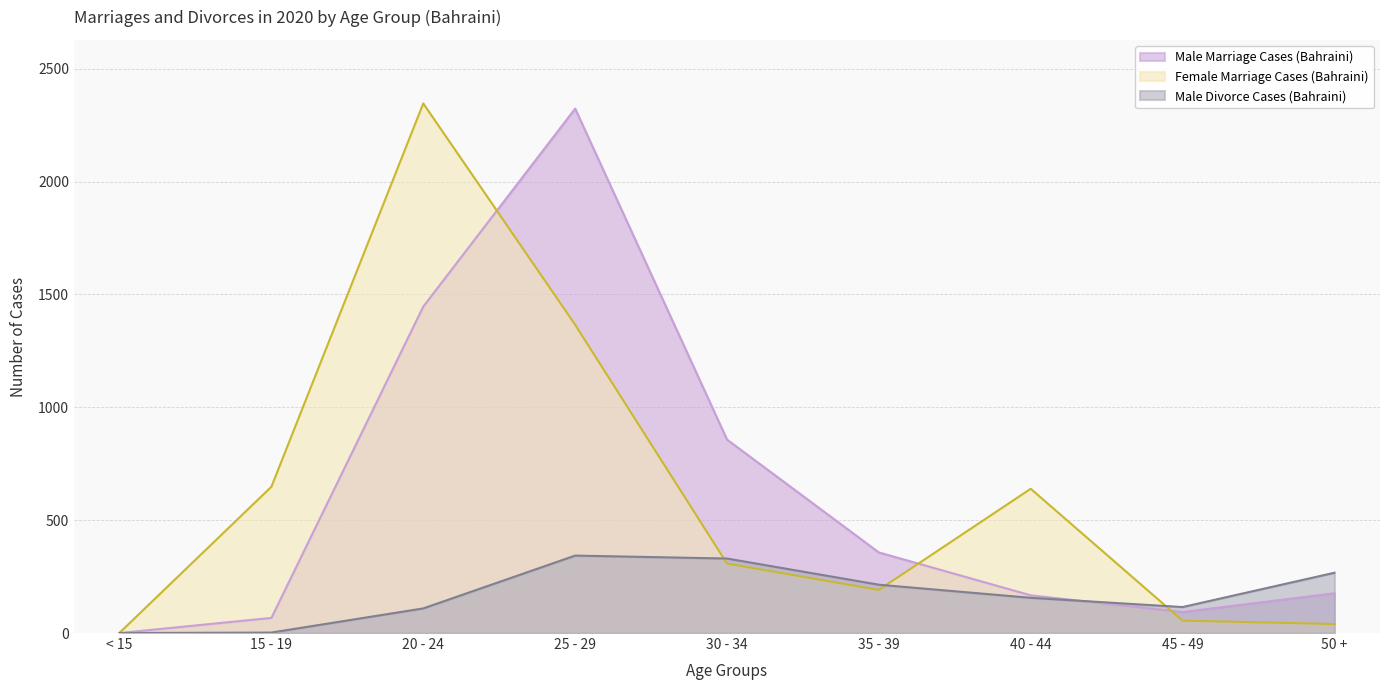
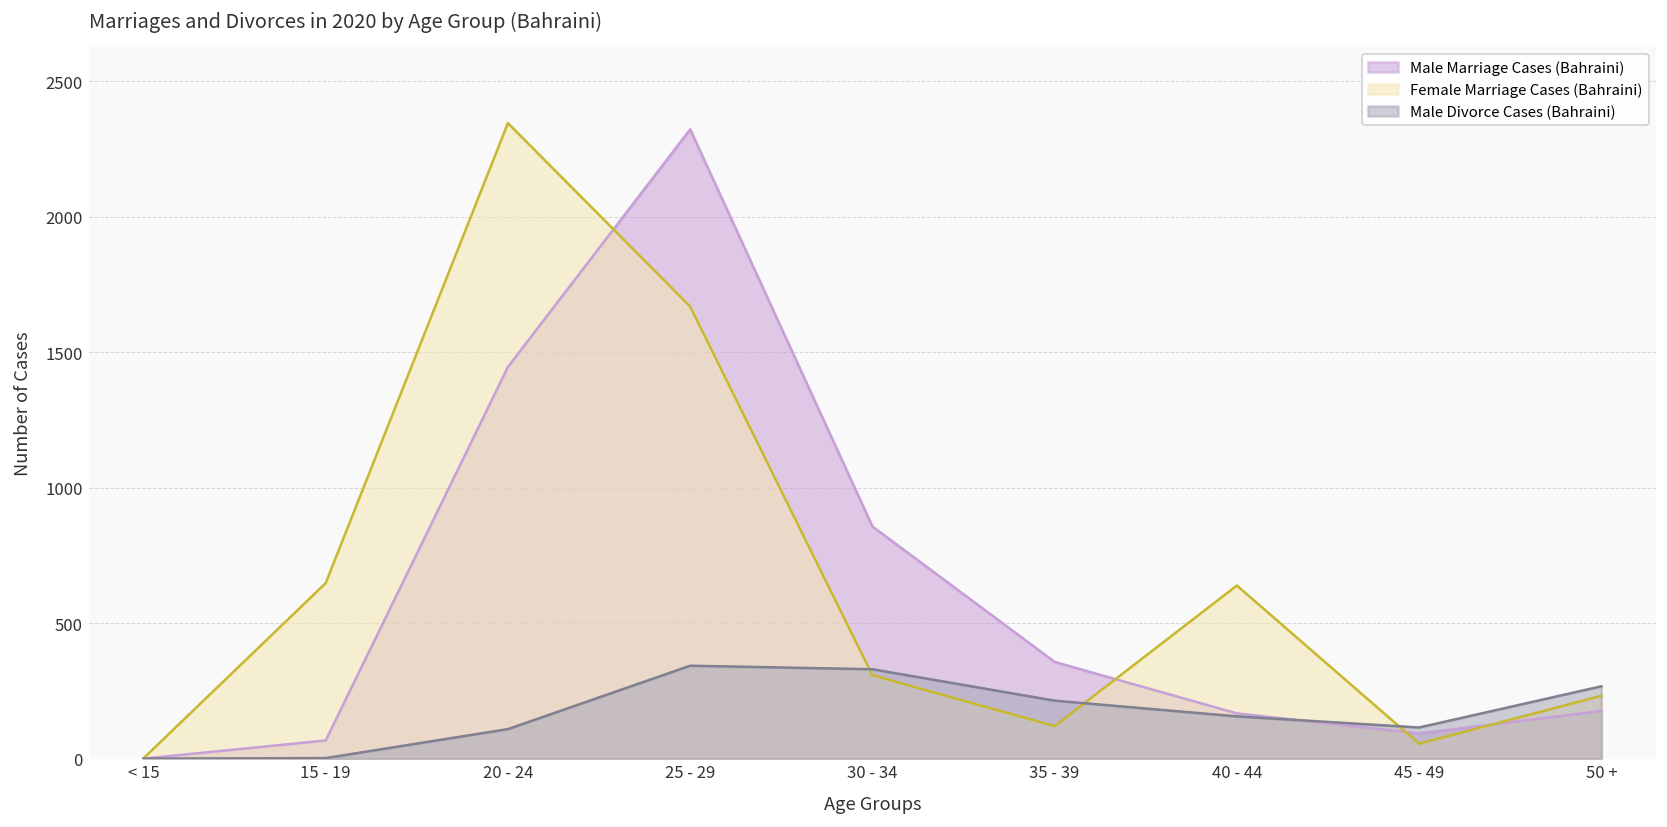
Female Marriage Cases (Bahraini), 25 - 29: 1370 -> 1670
Female Marriage Cases (Bahraini), 35 - 39: 190 -> 120
Female Marriage Cases (Bahraini), 50 +: 40 -> 230
